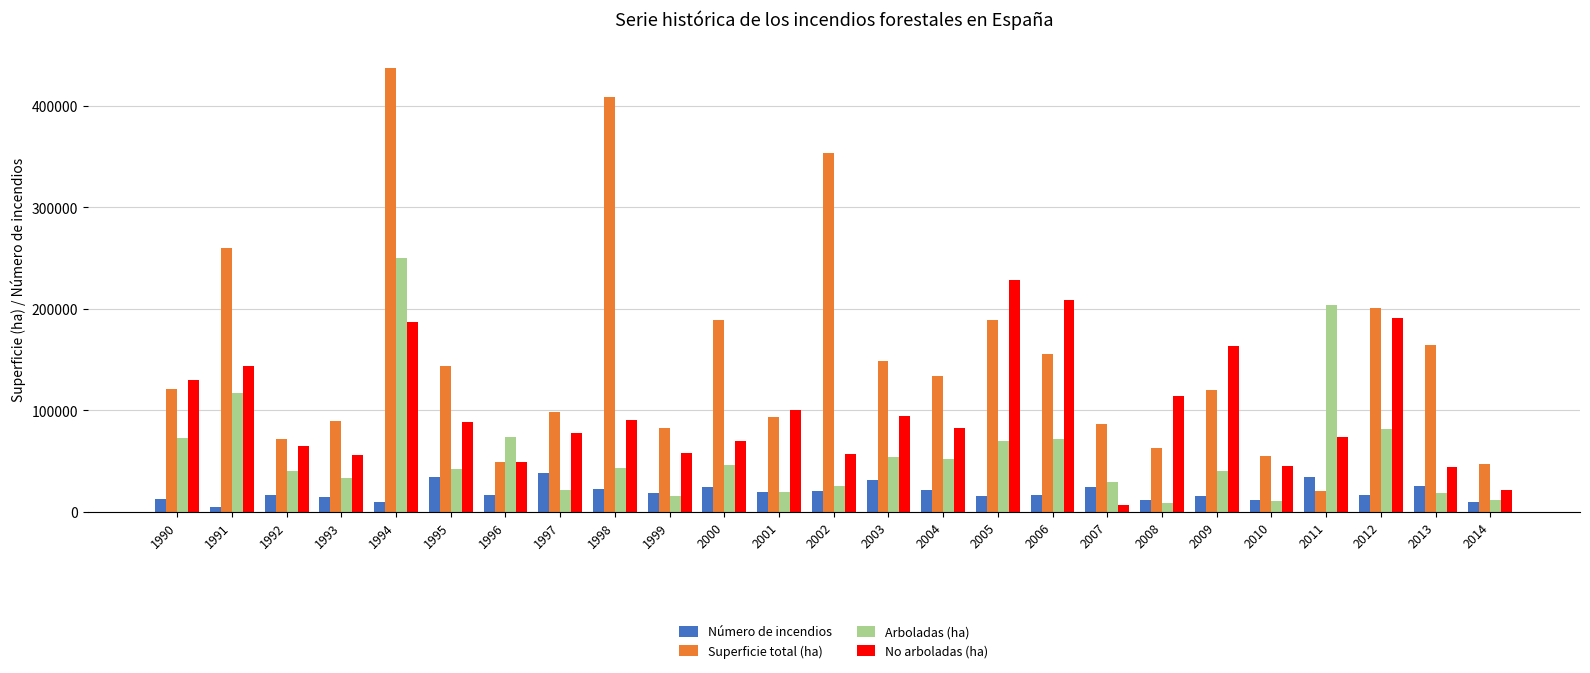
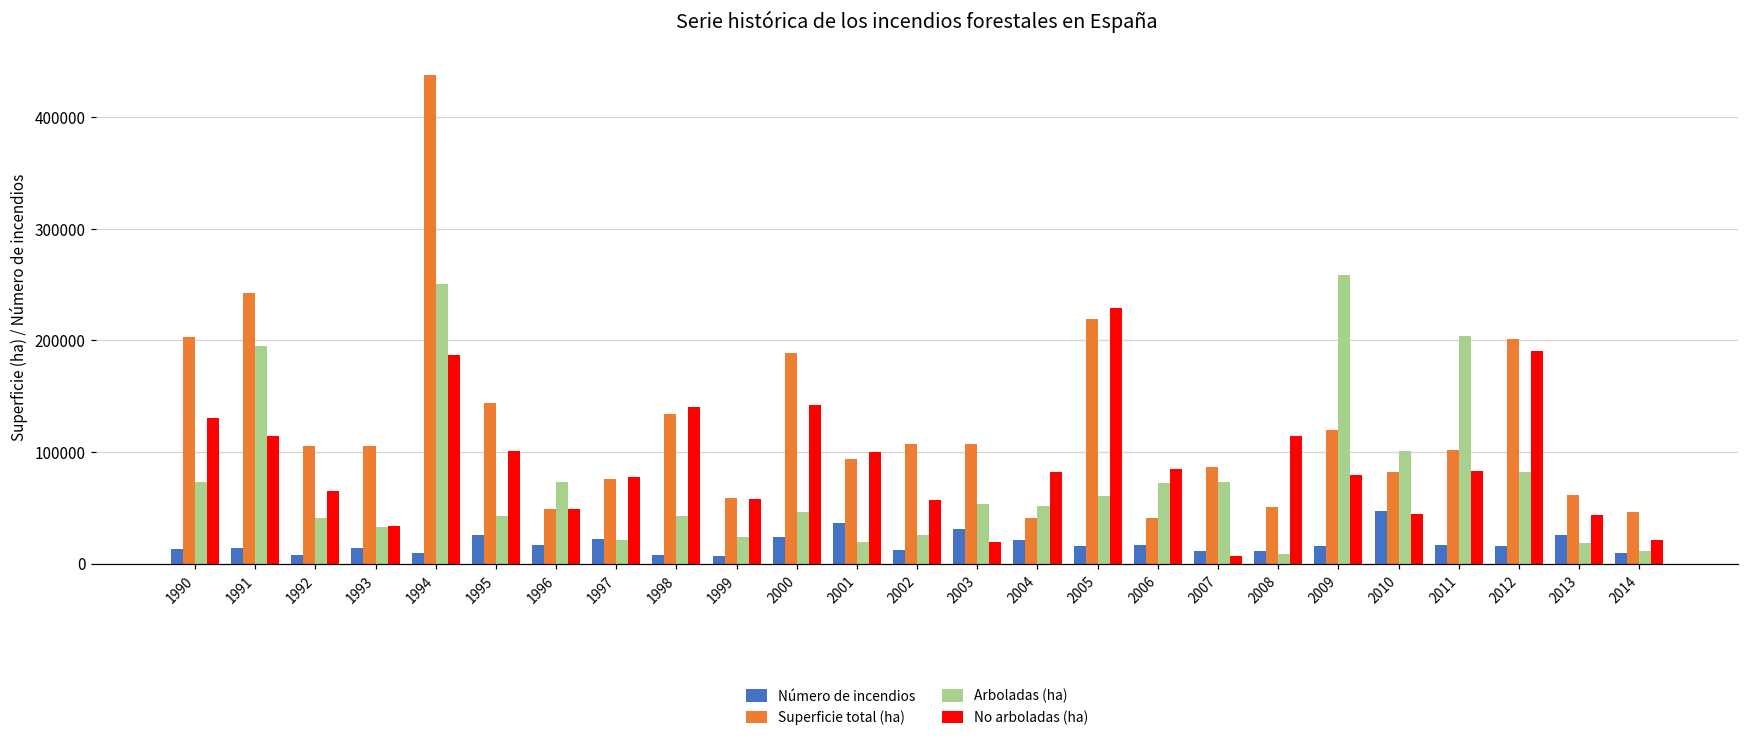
Superficie total (ha), 1990: 120000 -> 203000
Número de incendios, 1991: 5000 -> 14000
Superficie total (ha), 1991: 260000 -> 242000
Arboladas (ha), 1991: 117000 -> 195000
No arboladas (ha), 1991: 143000 -> 114000
Número de incendios, 1992: 16000 -> 8000
Superficie total (ha), 1992: 72000 -> 105000
Superficie total (ha), 1993: 89000 -> 105000
No arboladas (ha), 1993: 56000 -> 34000
Número de incendios, 1995: 34000 -> 26000
No arboladas (ha), 1995: 89000 -> 101000
Número de incendios, 1997: 38000 -> 22000
Superficie total (ha), 1997: 99000 -> 76000
Número de incendios, 1998: 22000 -> 7000
Superficie total (ha), 1998: 409000 -> 134000
No arboladas (ha), 1998: 91000 -> 140000
Número de incendios, 1999: 18000 -> 6000
Superficie total (ha), 1999: 82000 -> 58000
Arboladas (ha), 1999: 16000 -> 24000
No arboladas (ha), 2000: 70000 -> 142000
Número de incendios, 2001: 20000 -> 36000
Número de incendios, 2002: 20000 -> 12000
Superficie total (ha), 2002: 354000 -> 107000
Superficie total (ha), 2003: 148000 -> 107000
No arboladas (ha), 2003: 94000 -> 19000
Superficie total (ha), 2004: 134000 -> 41000
Superficie total (ha), 2005: 189000 -> 219000
Arboladas (ha), 2005: 69000 -> 61000
Superficie total (ha), 2006: 155000 -> 41000
No arboladas (ha), 2006: 209000 -> 84000
Número de incendios, 2007: 24000 -> 11000
Arboladas (ha), 2007: 29000 -> 73000
Superficie total (ha), 2008: 63000 -> 50000
Arboladas (ha), 2009: 40000 -> 259000
No arboladas (ha), 2009: 163000 -> 80000
Número de incendios, 2010: 12000 -> 47000
Superficie total (ha), 2010: 55000 -> 82000
Arboladas (ha), 2010: 10000 -> 101000
Número de incendios, 2011: 34000 -> 16000
Superficie total (ha), 2011: 21000 -> 102000
No arboladas (ha), 2011: 74000 -> 83000
Superficie total (ha), 2013: 164000 -> 62000
